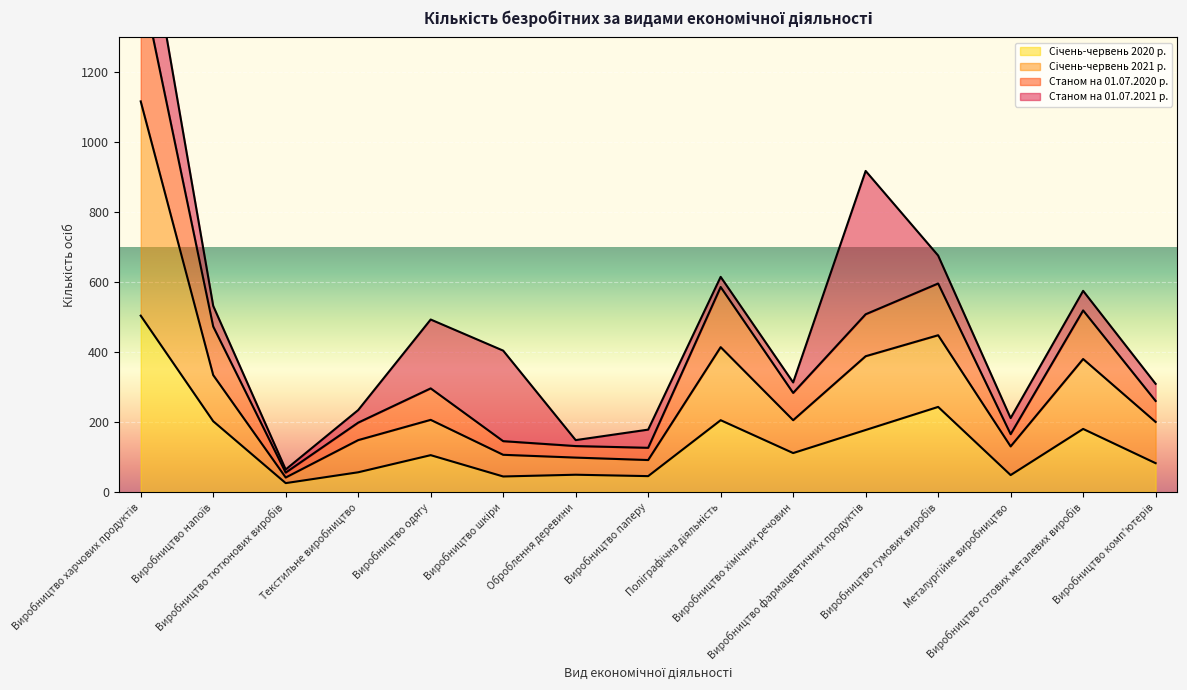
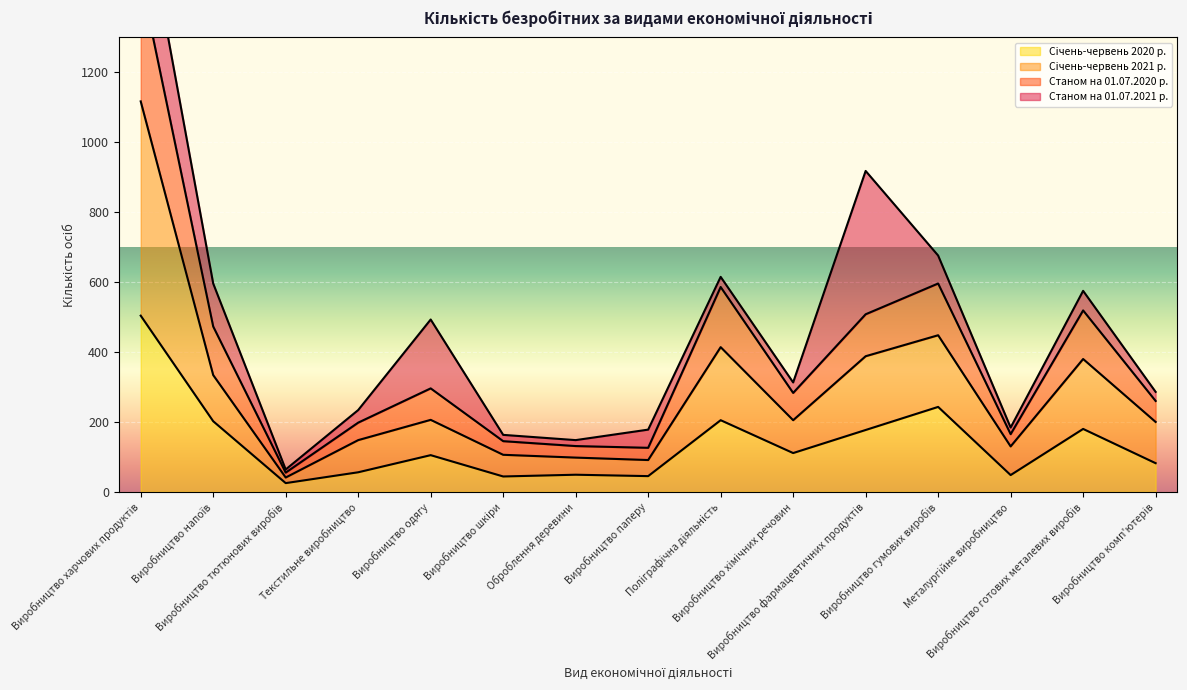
Станом на 01.07.2021 р., Виробництво напоїв: 60 -> 120
Станом на 01.07.2021 р., Виробництво шкіри: 260 -> 20
Станом на 01.07.2021 р., Металургійне виробництво: 50 -> 20
Станом на 01.07.2021 р., Виробництво комп'ютерів: 50 -> 30
